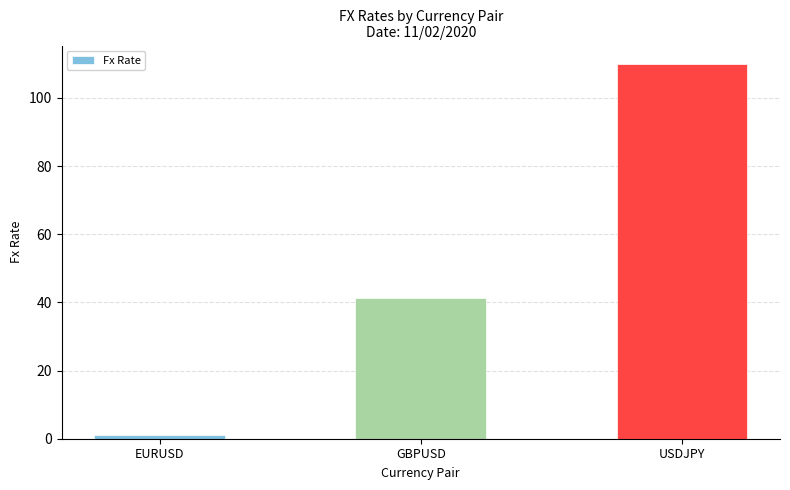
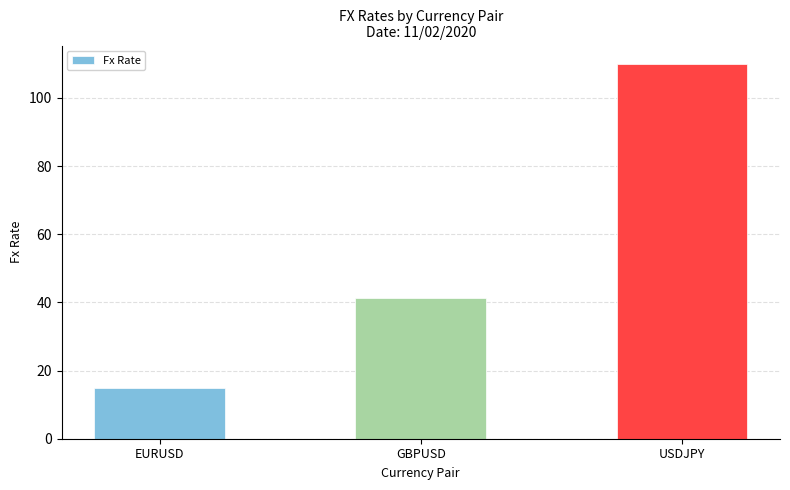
EURUSD: 1 -> 15
